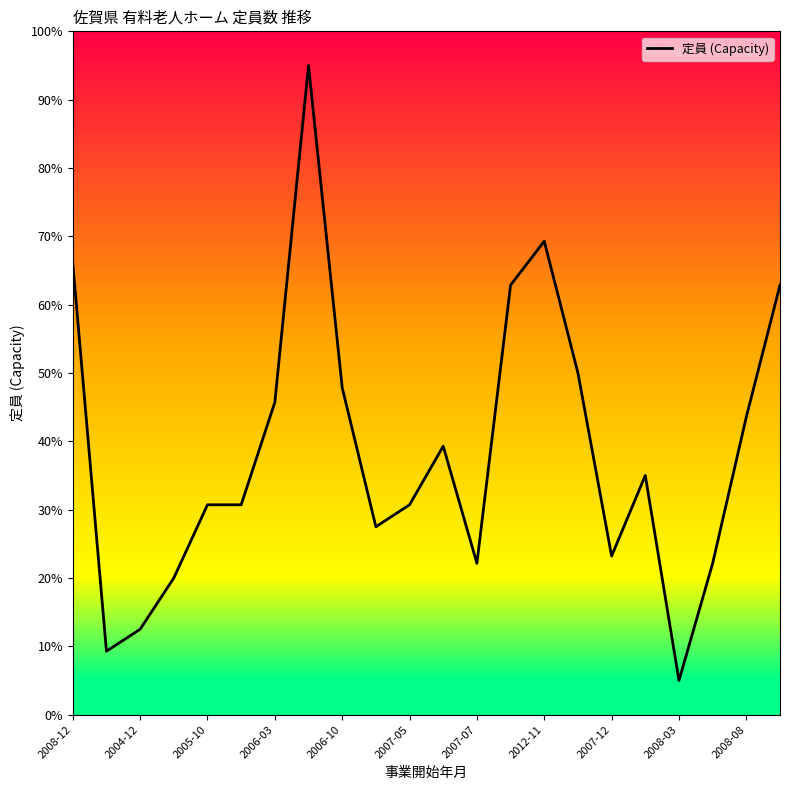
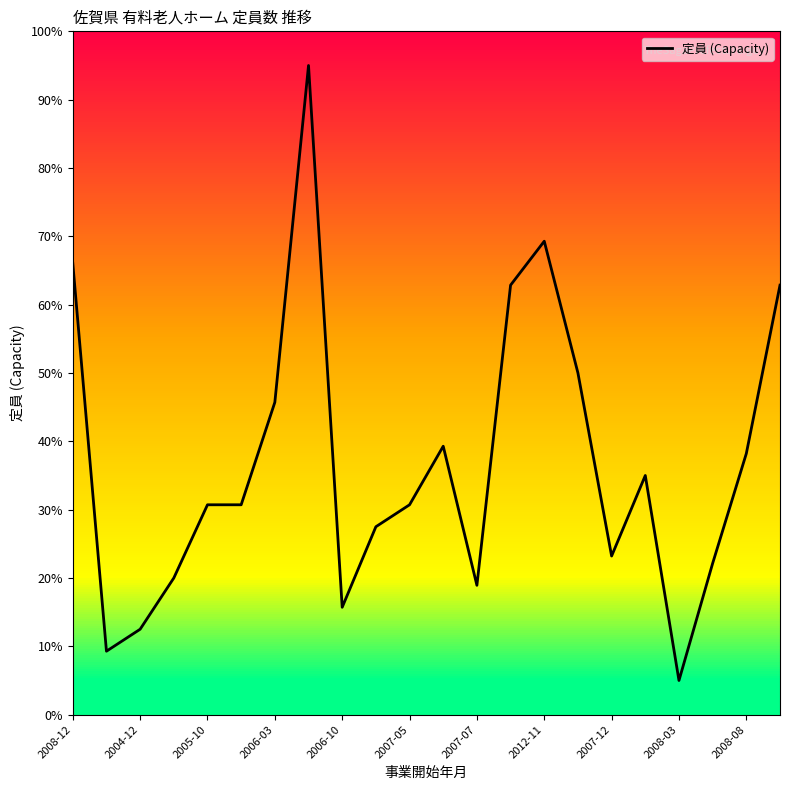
2006-10: 48% -> 16%
2007-07: 22% -> 19%
2008-08: 44% -> 38%
